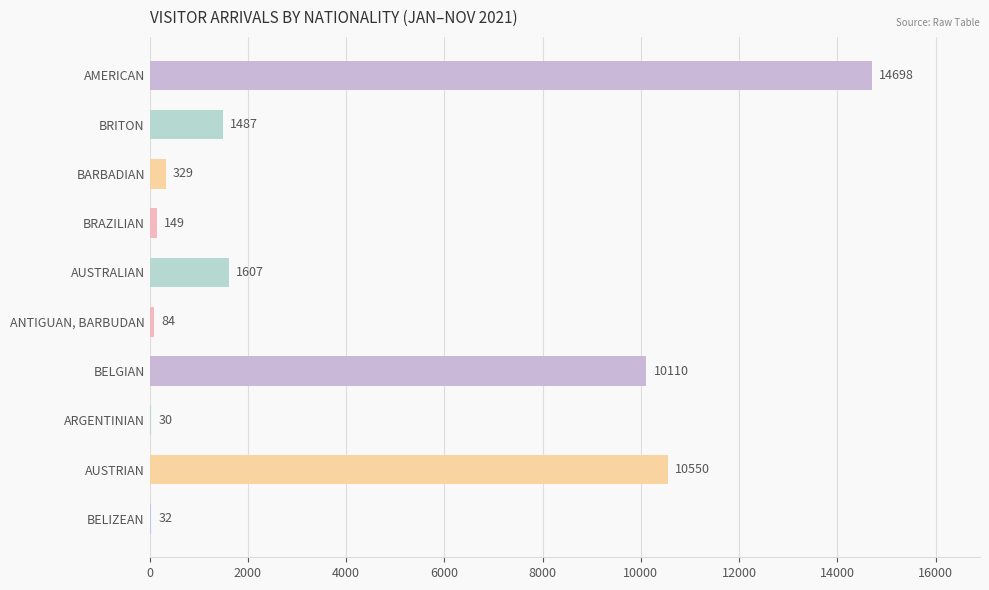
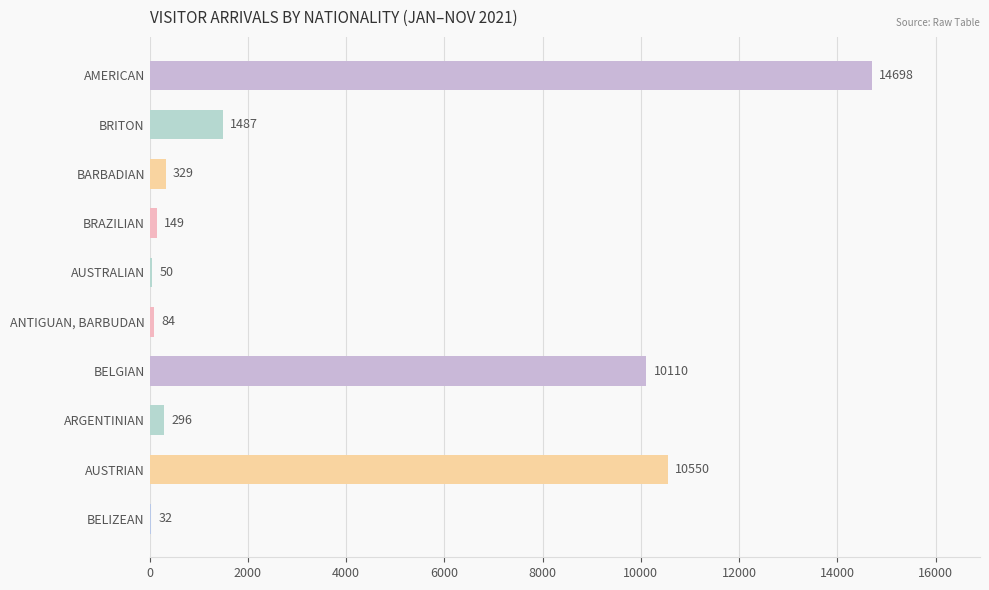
AUSTRALIAN: 1607 -> 50
ARGENTINIAN: 30 -> 296
